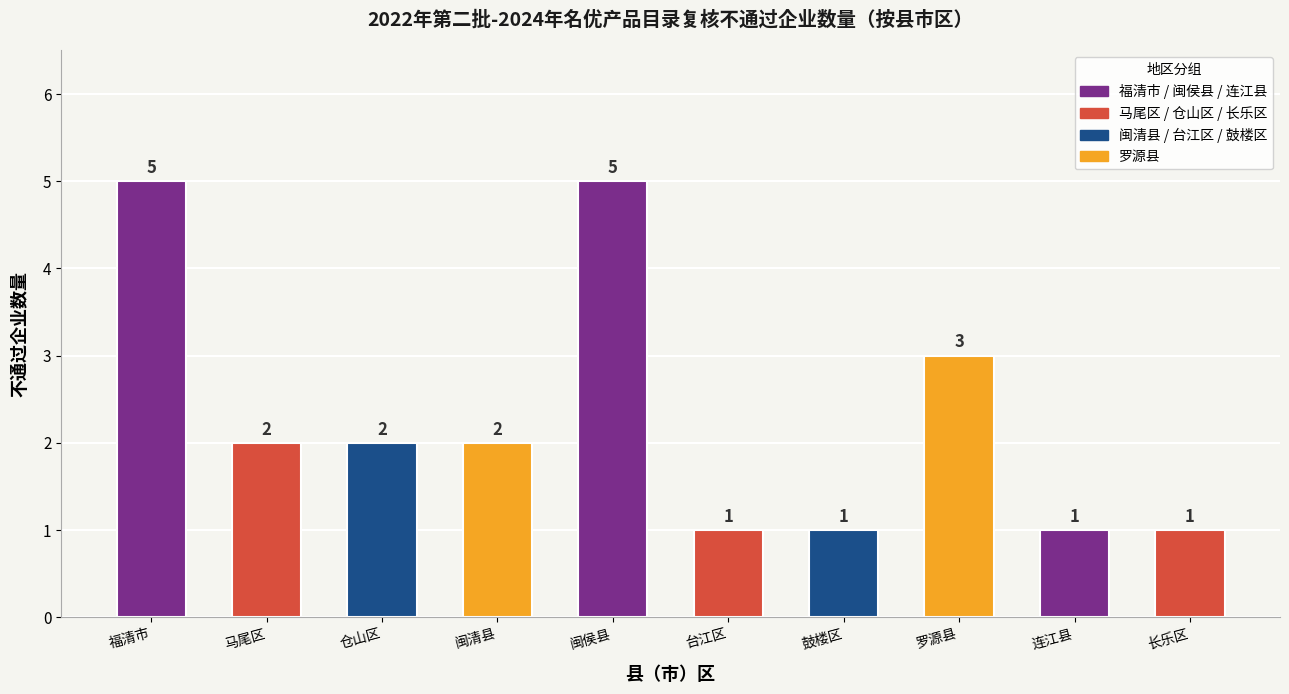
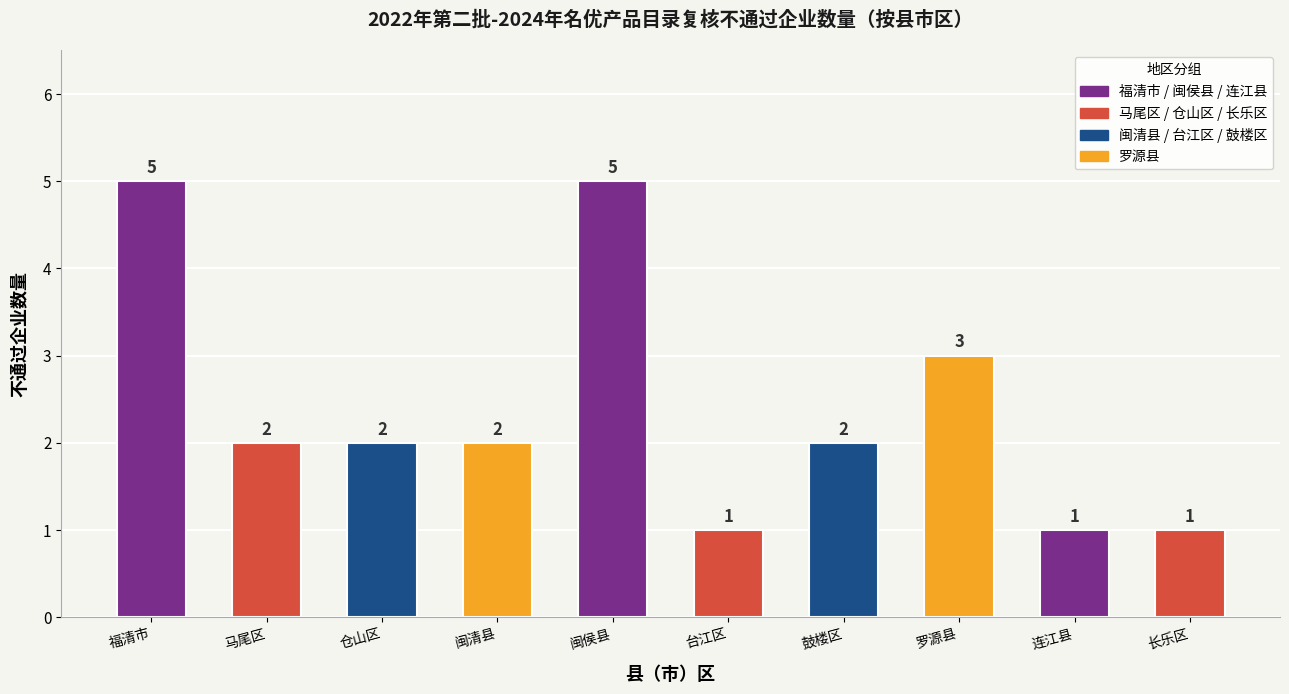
鼓楼区: 1 -> 2
